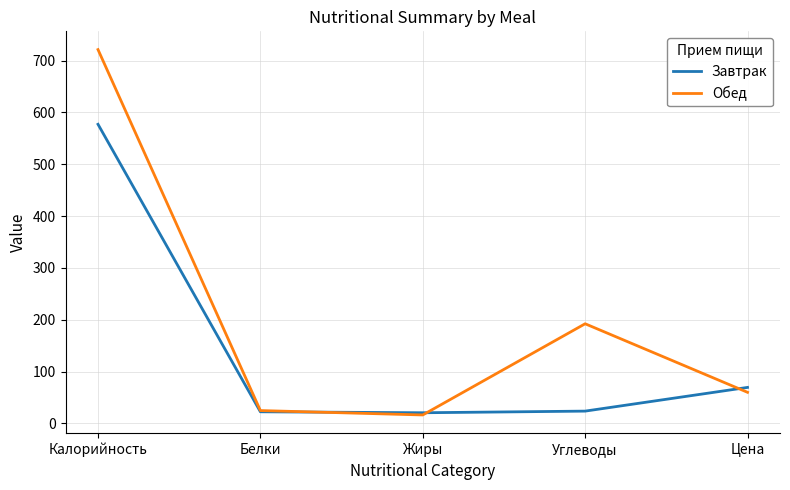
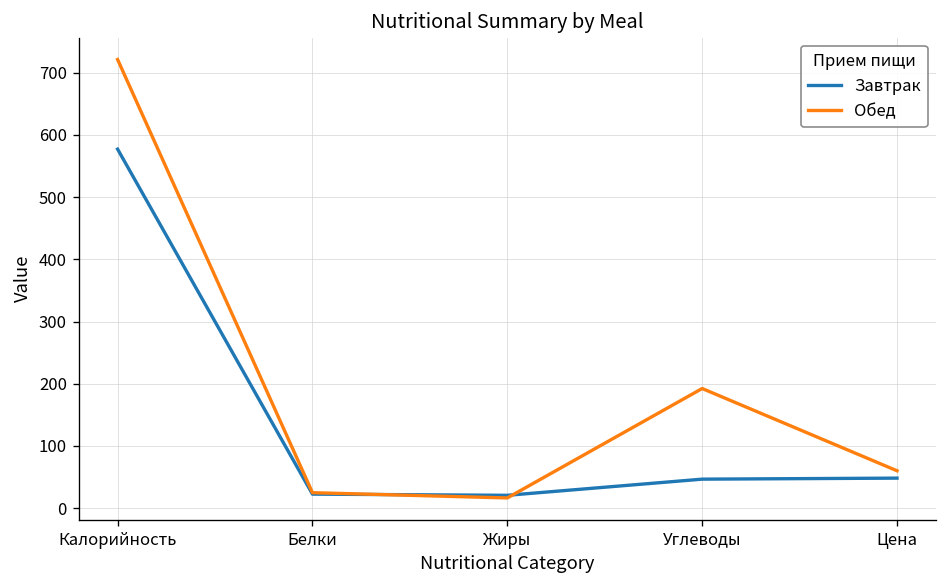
Завтрак, Углеводы: 20 -> 50
Завтрак, Цена: 70 -> 50
